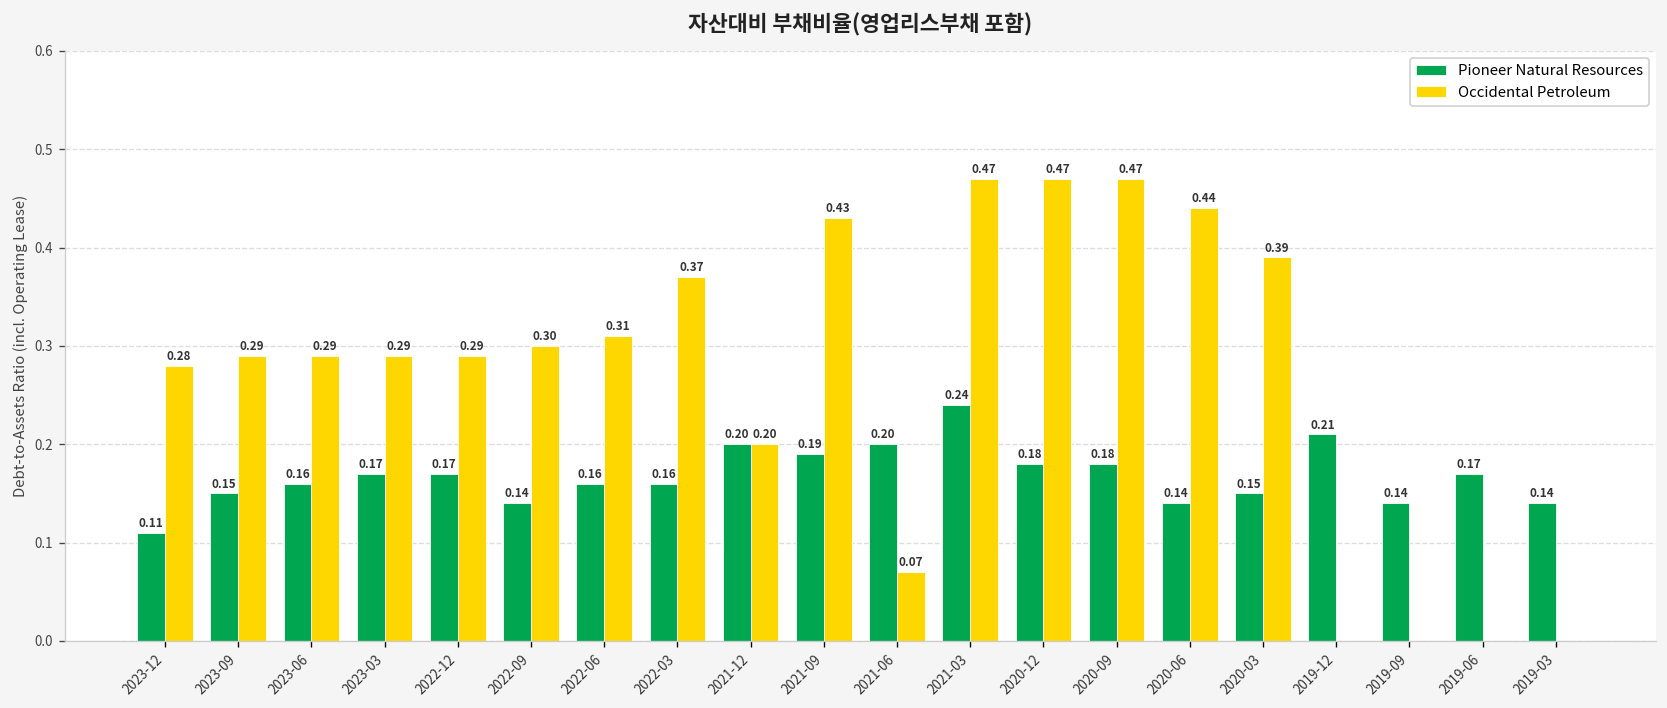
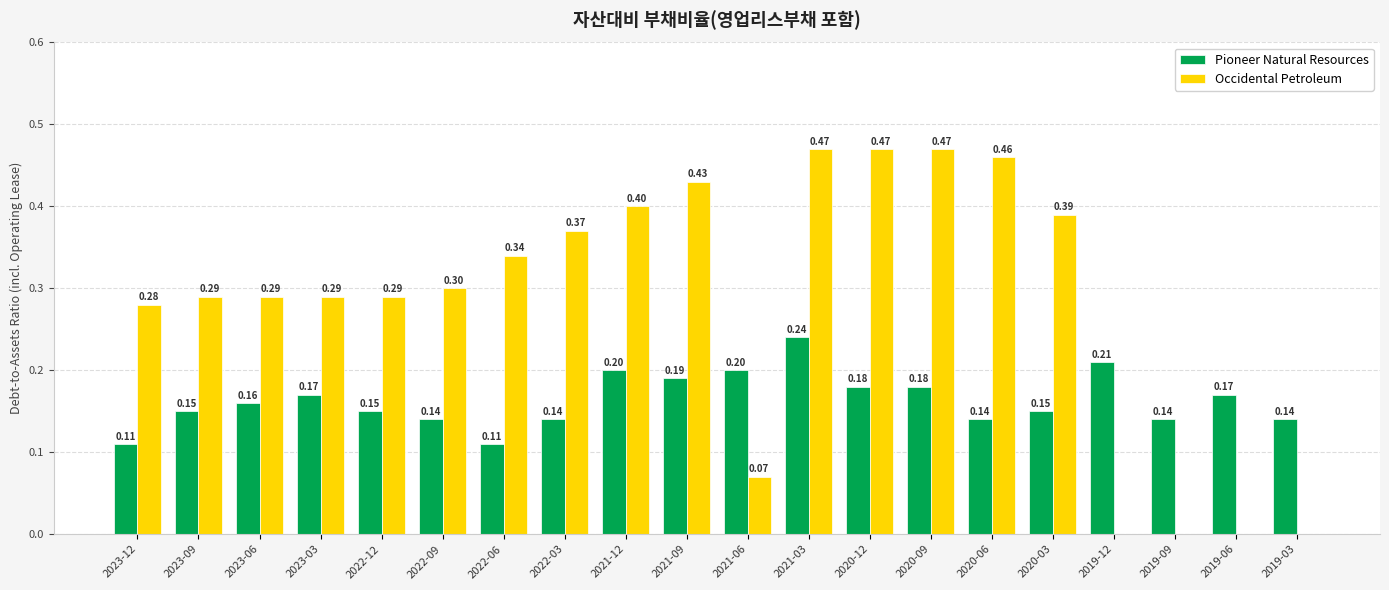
Pioneer Natural Resources, 2022-12: 0.17 -> 0.15
Pioneer Natural Resources, 2022-06: 0.16 -> 0.11
Occidental Petroleum, 2022-06: 0.31 -> 0.34
Pioneer Natural Resources, 2022-03: 0.16 -> 0.14
Occidental Petroleum, 2021-12: 0.20 -> 0.40
Occidental Petroleum, 2020-06: 0.44 -> 0.46
